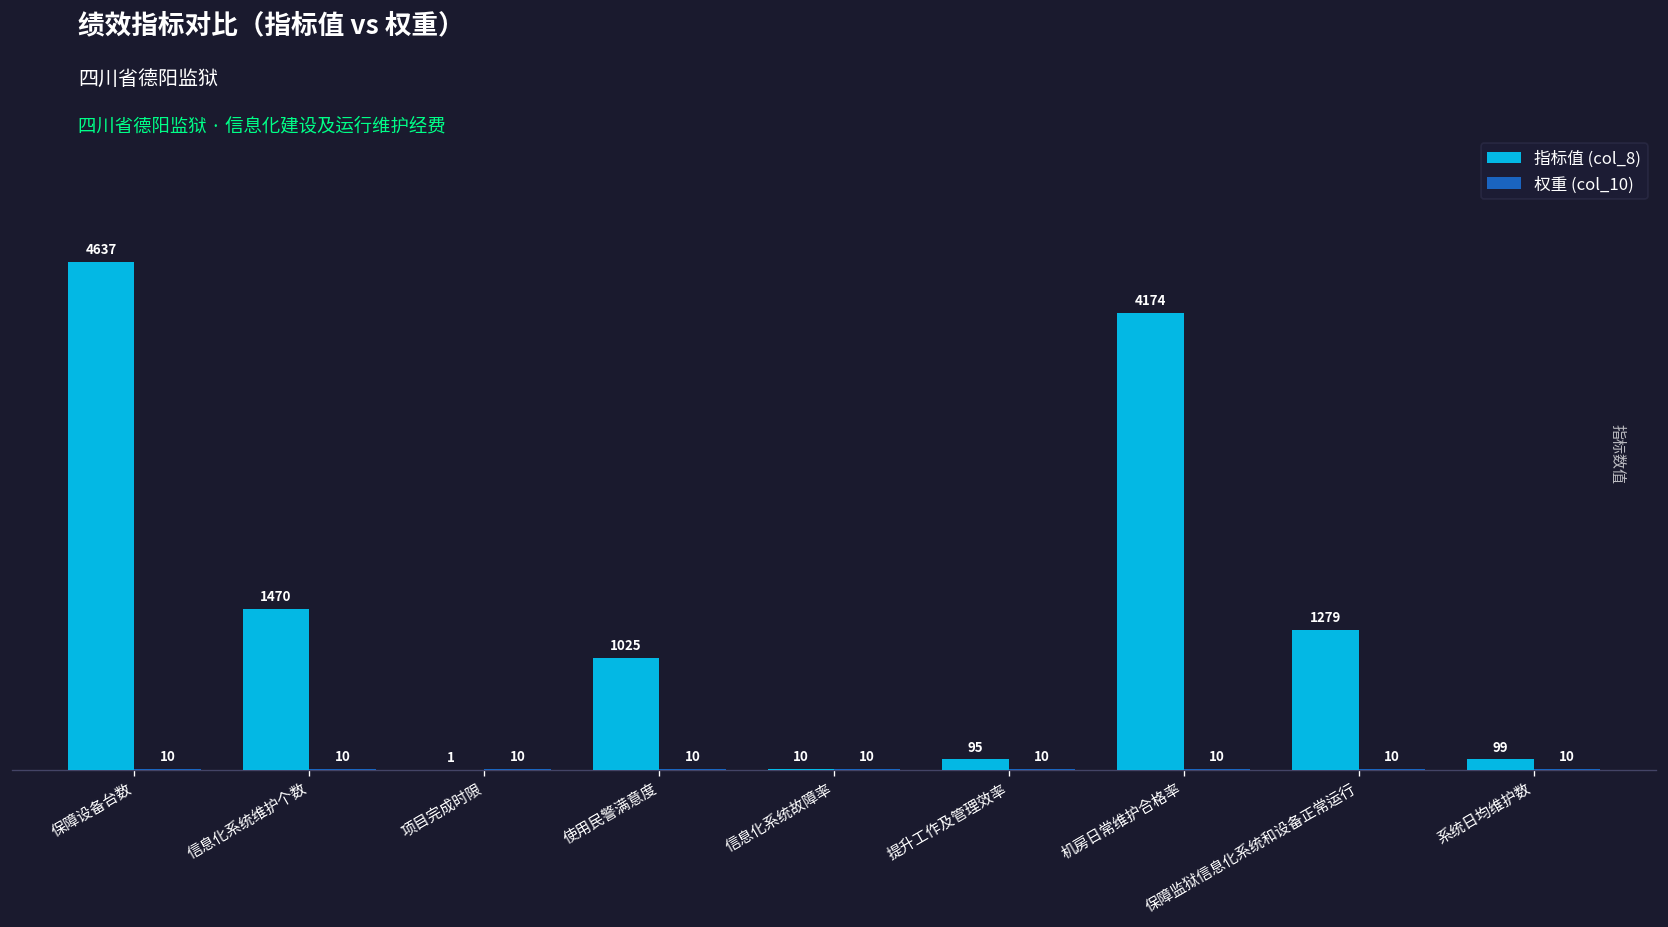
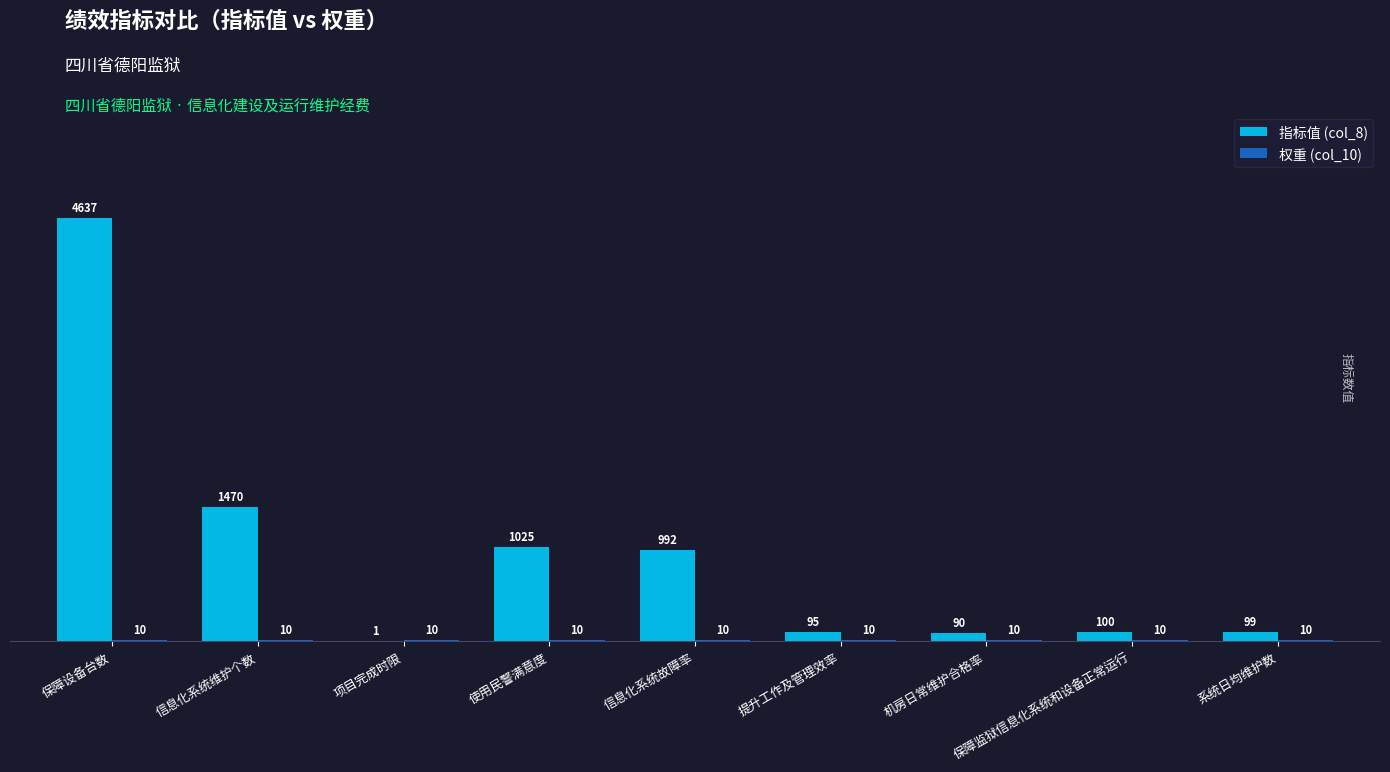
指标值 (col_8), 信息化系统故障率: 10 -> 992
指标值 (col_8), 机房日常维护合格率: 4174 -> 90
指标值 (col_8), 保障监狱信息化系统和设备正常运行: 1279 -> 100
